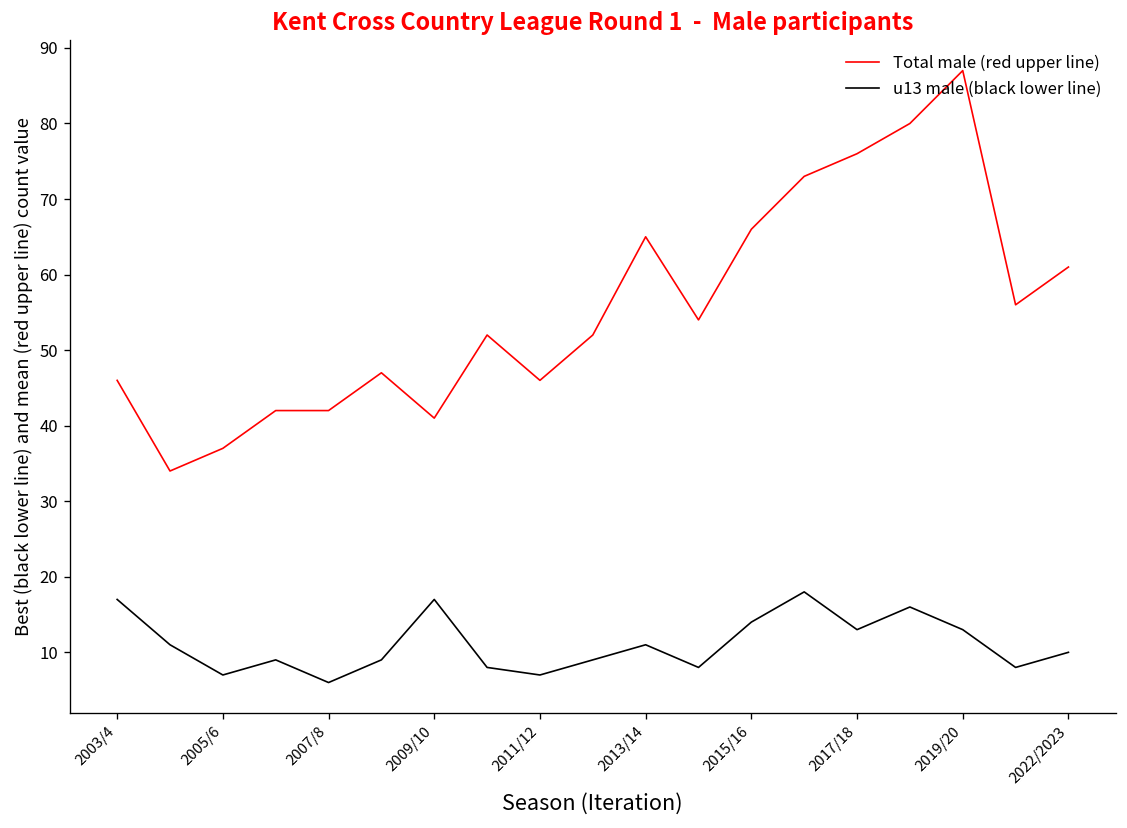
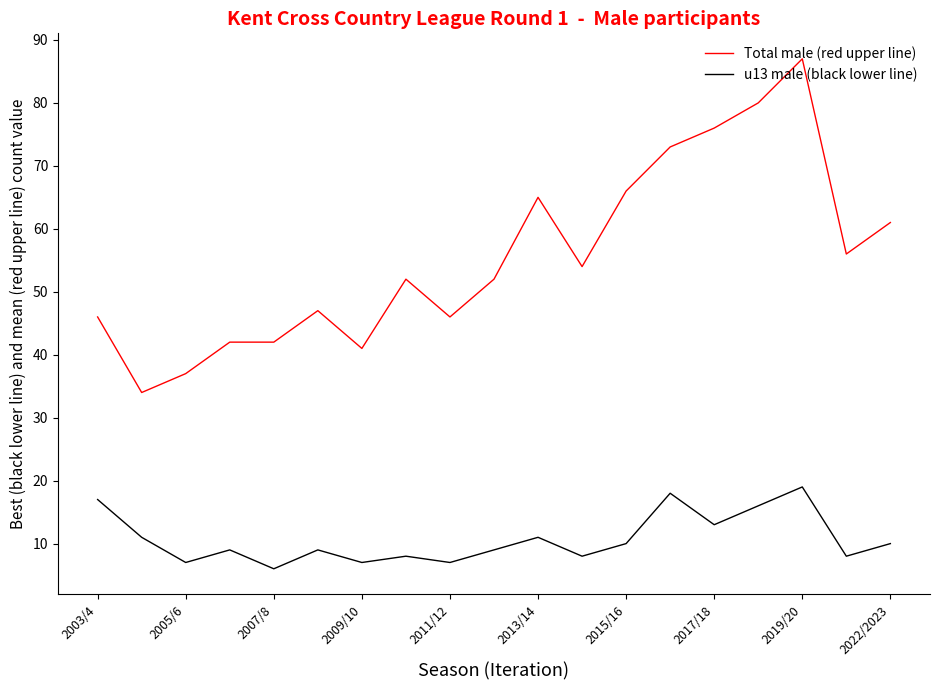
u13 male (black lower line), 2009/10: 17 -> 7
u13 male (black lower line), 2015/16: 14 -> 10
u13 male (black lower line), 2019/20: 13 -> 19
